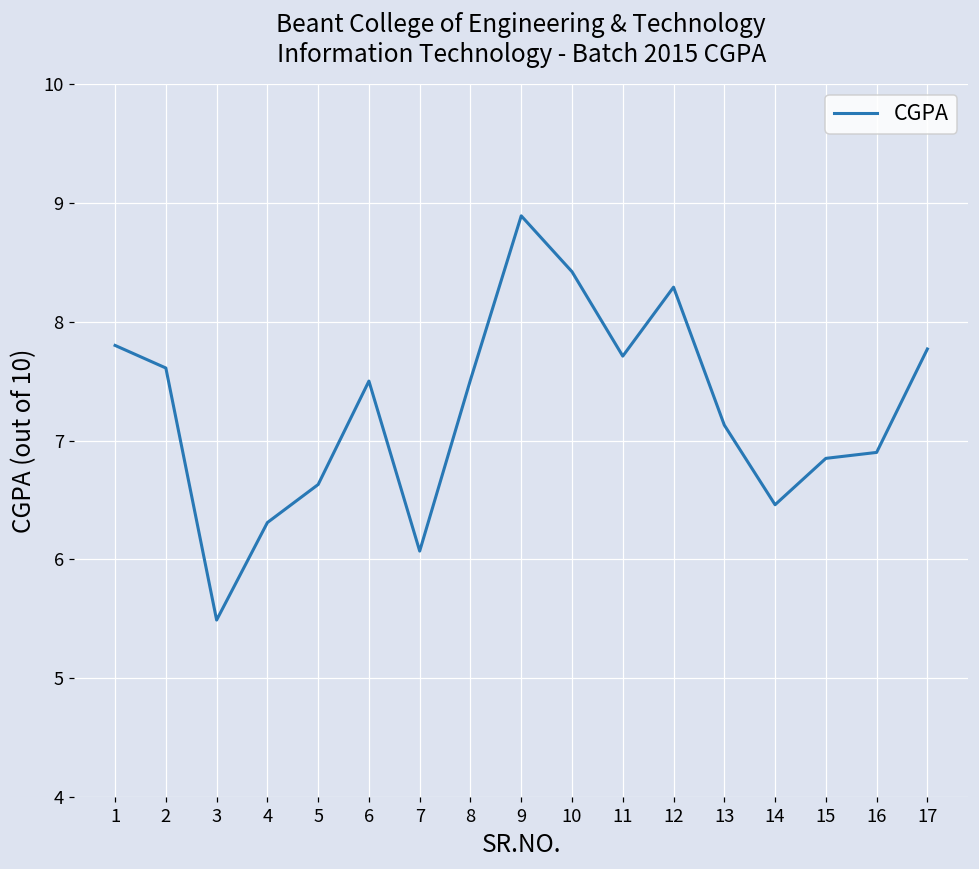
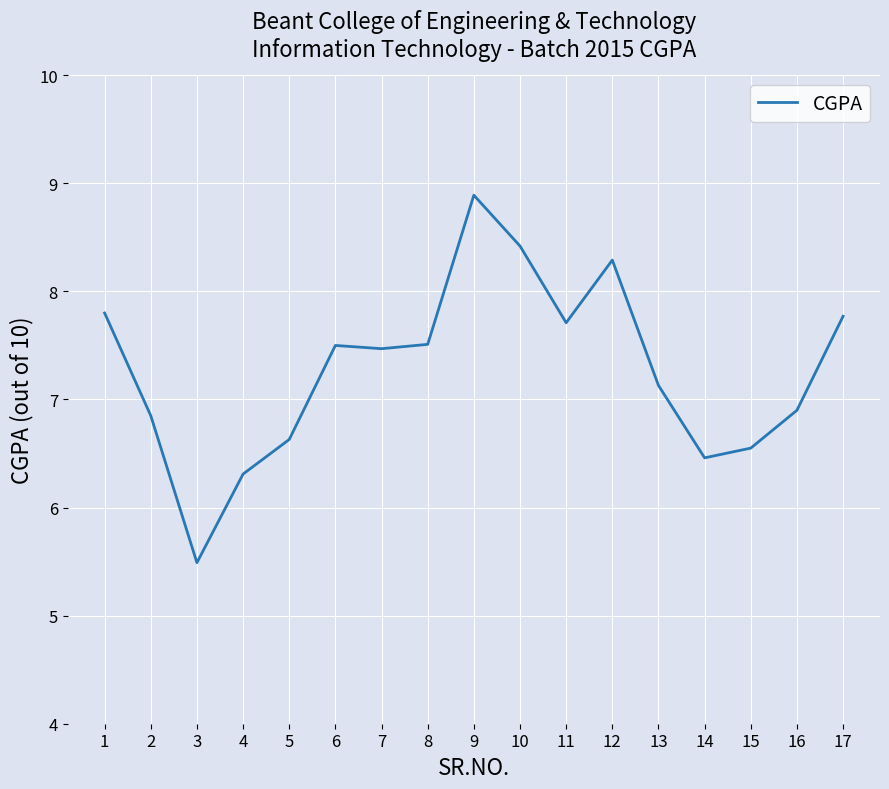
2: 7.61 -> 6.85
7: 6.07 -> 7.47
15: 6.85 -> 6.55
